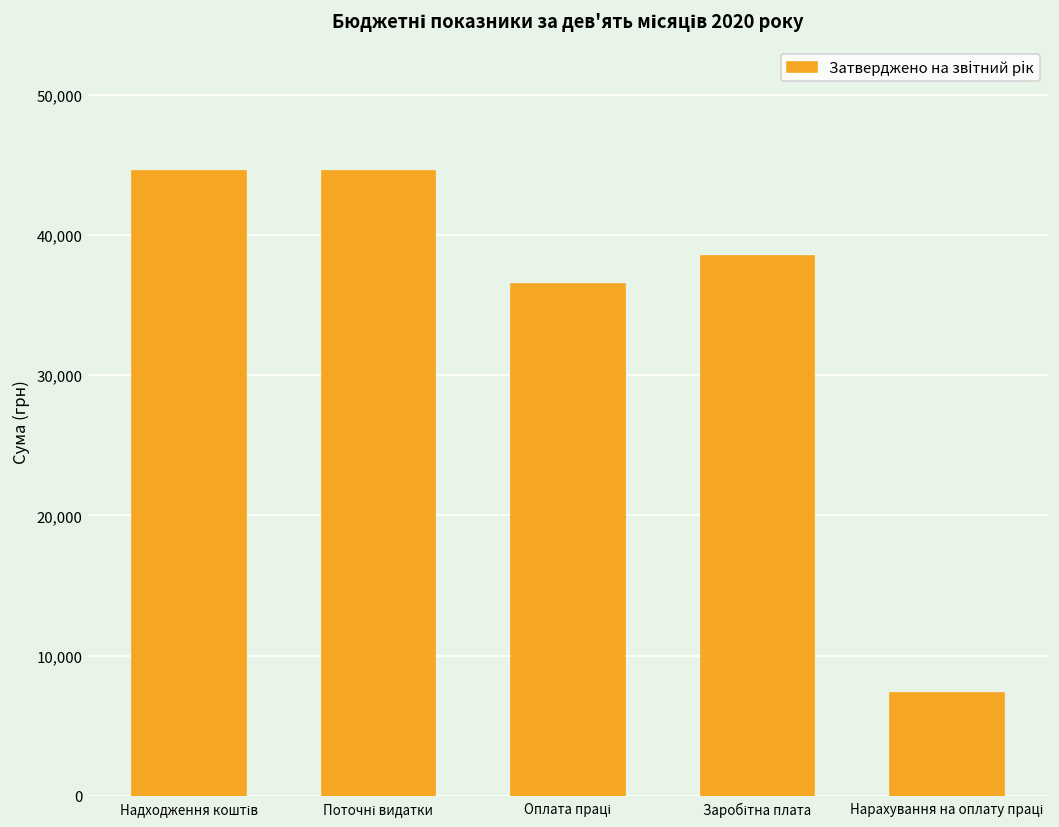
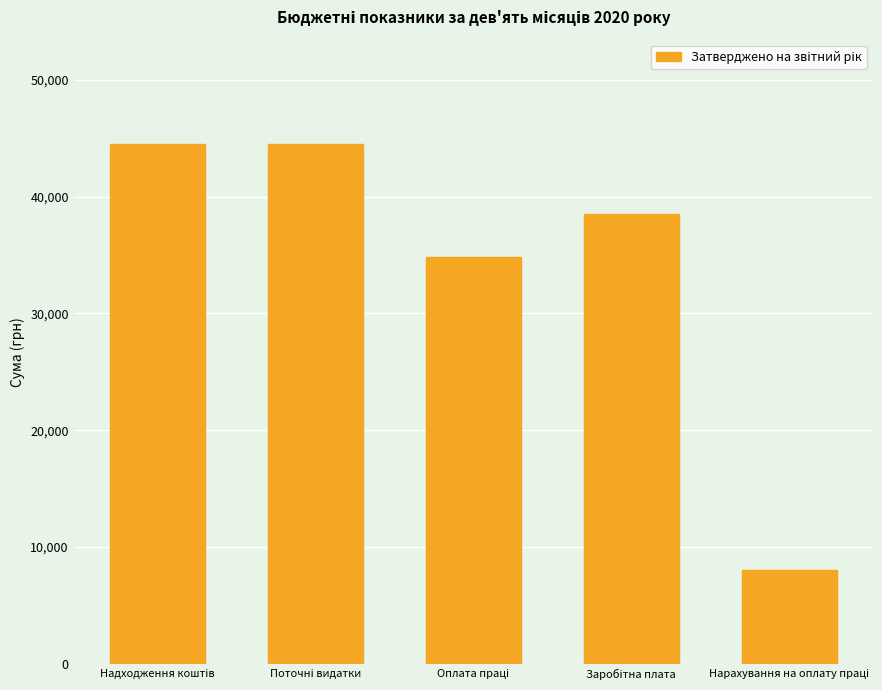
Оплата праці: 36,500 -> 34,900
Нарахування на оплату праці: 7,300 -> 8,000
